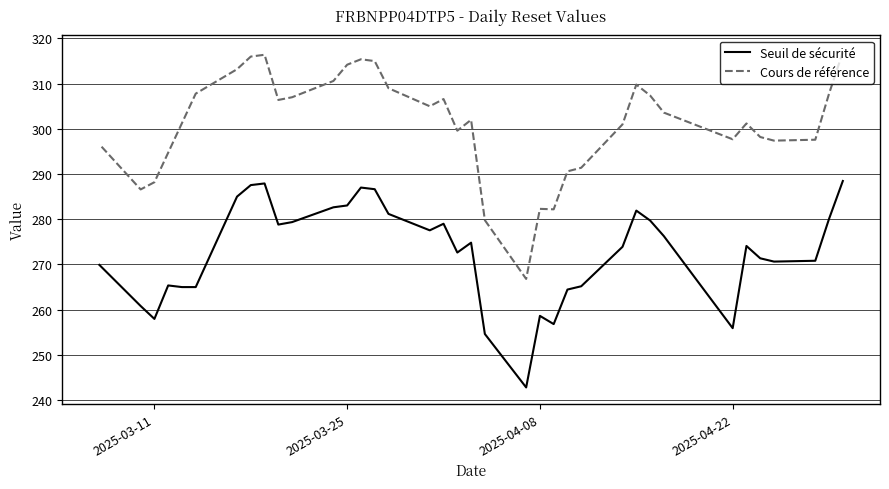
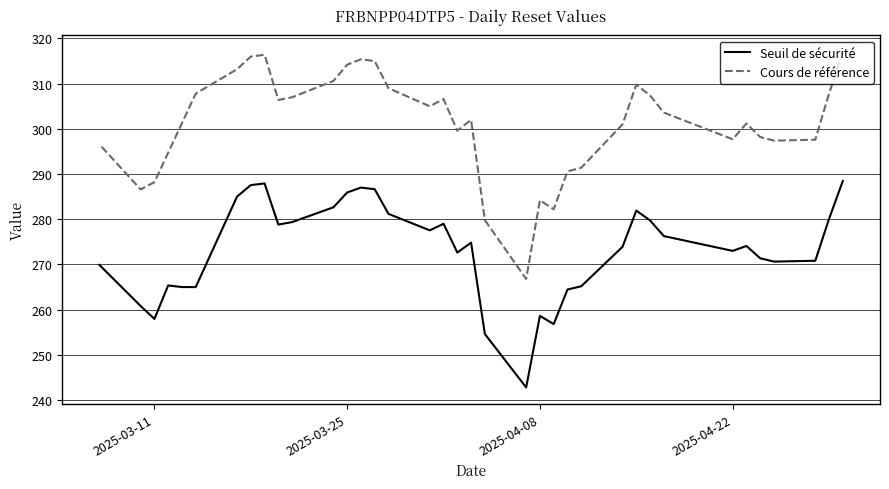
Seuil de sécurité, 2025-03-25: 283 -> 286
Cours de référence, 2025-04-08: 282 -> 284
Seuil de sécurité, 2025-04-22: 256 -> 273
